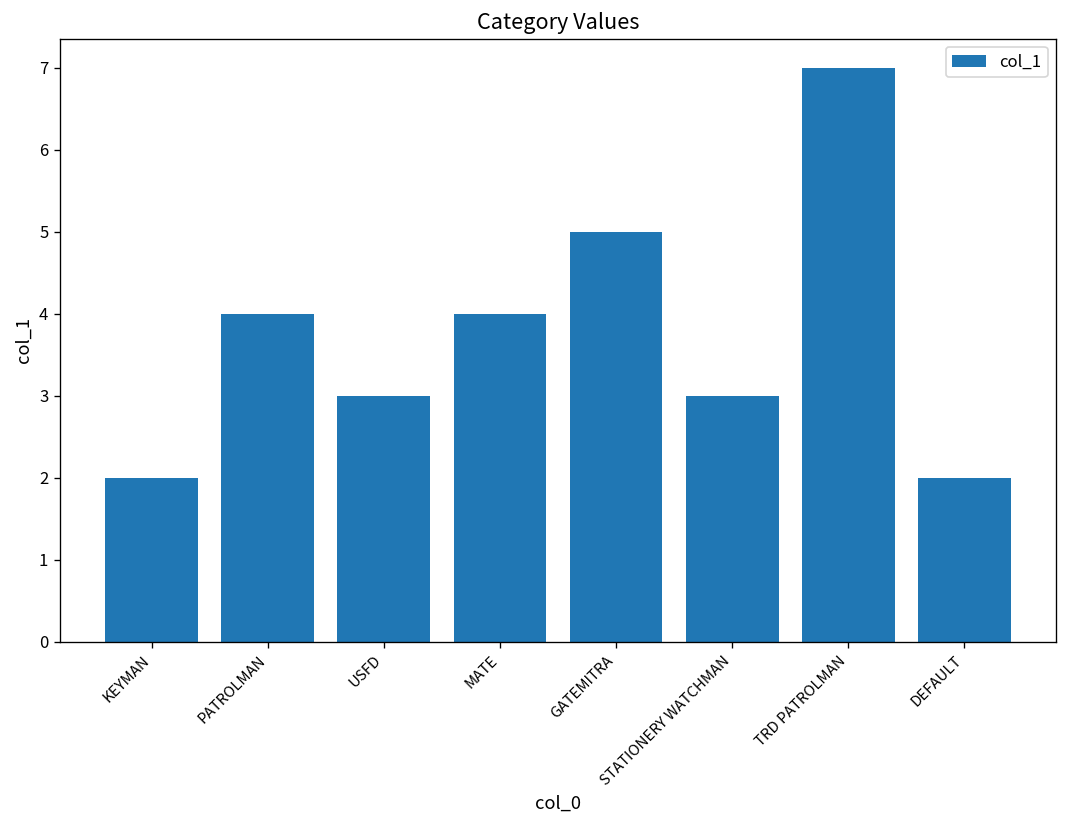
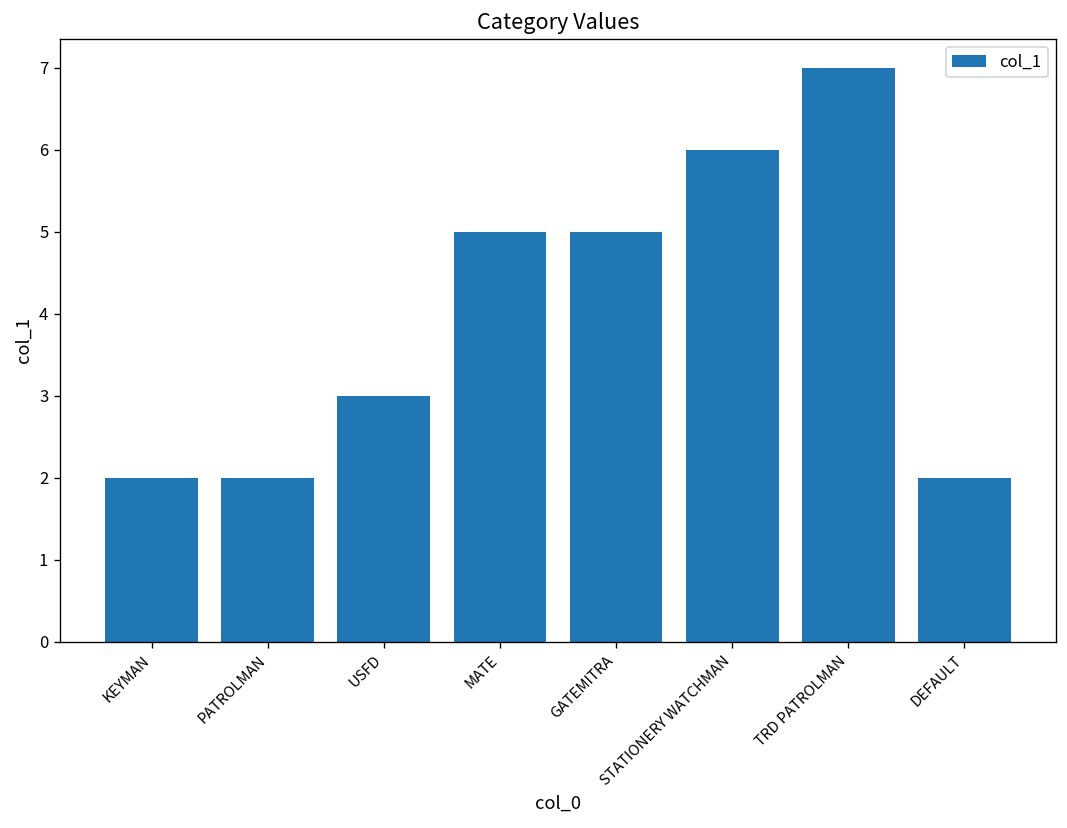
PATROLMAN: 4 -> 2
MATE: 4 -> 5
STATIONERY WATCHMAN: 3 -> 6
